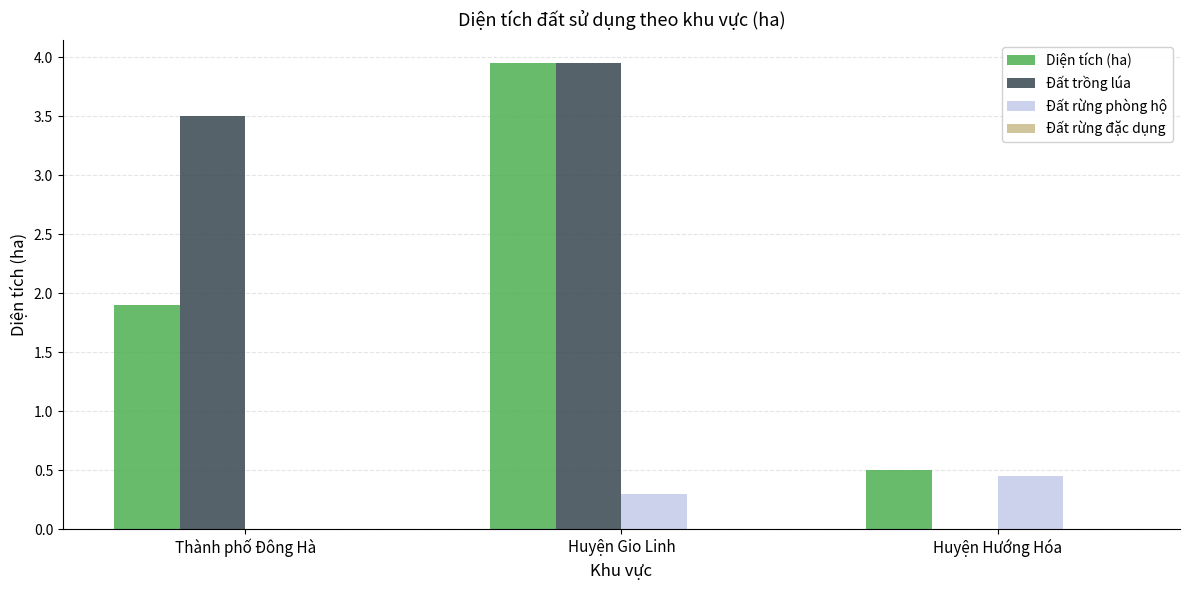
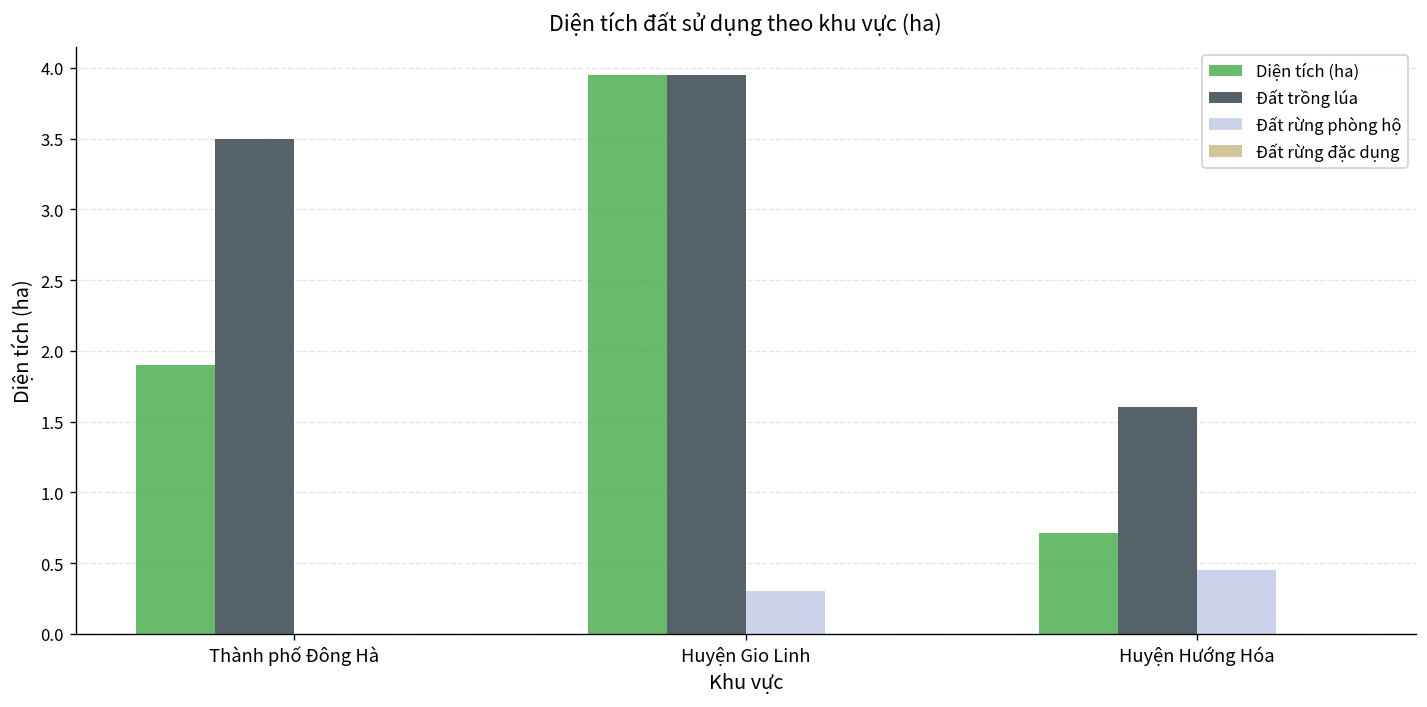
Diện tích (ha), Huyện Hướng Hóa: 0.50 -> 0.71
Đất trồng lúa, Huyện Hướng Hóa: 0.0 -> 1.6
